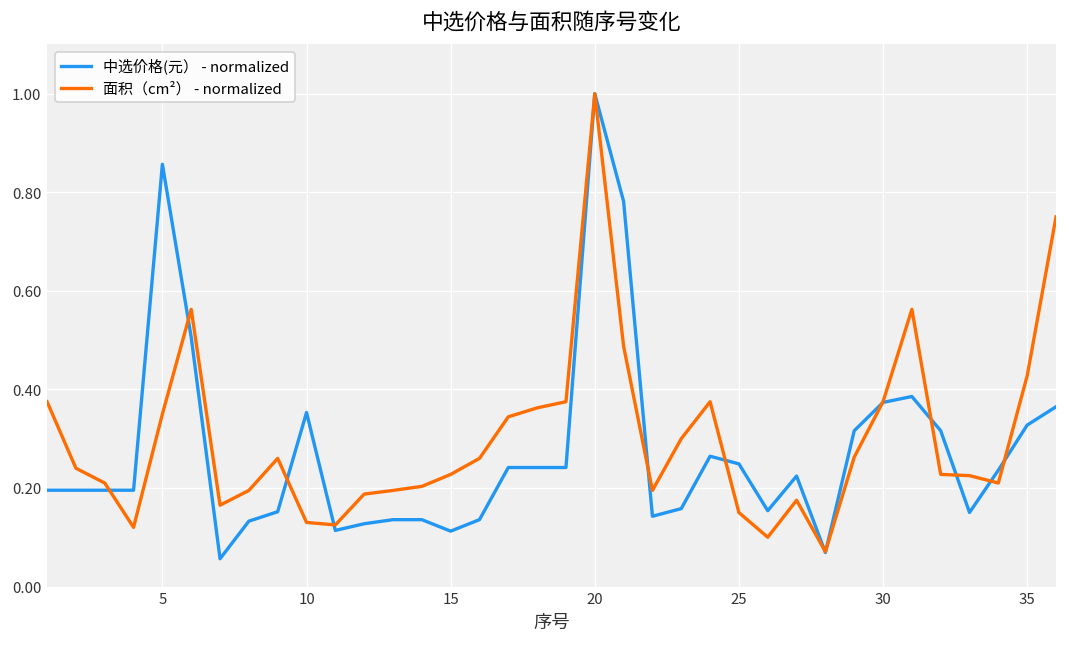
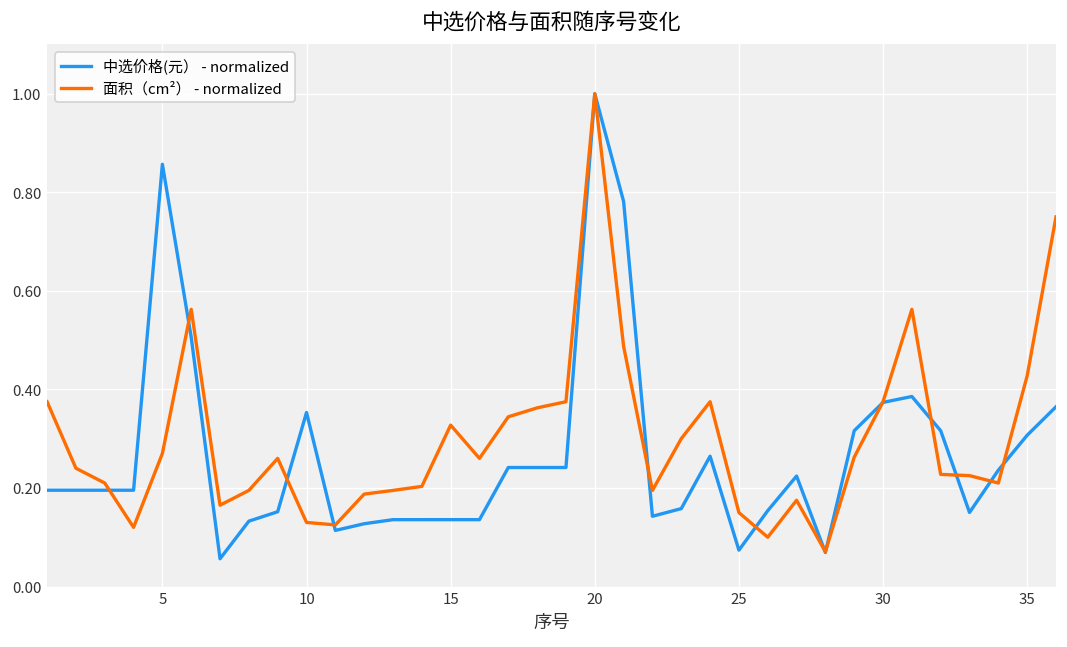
面积（cm²） - normalized, 5: 0.35 -> 0.27
中选价格(元） - normalized, 15: 0.11 -> 0.14
面积（cm²） - normalized, 15: 0.23 -> 0.33
中选价格(元） - normalized, 25: 0.25 -> 0.07
中选价格(元） - normalized, 35: 0.33 -> 0.31
